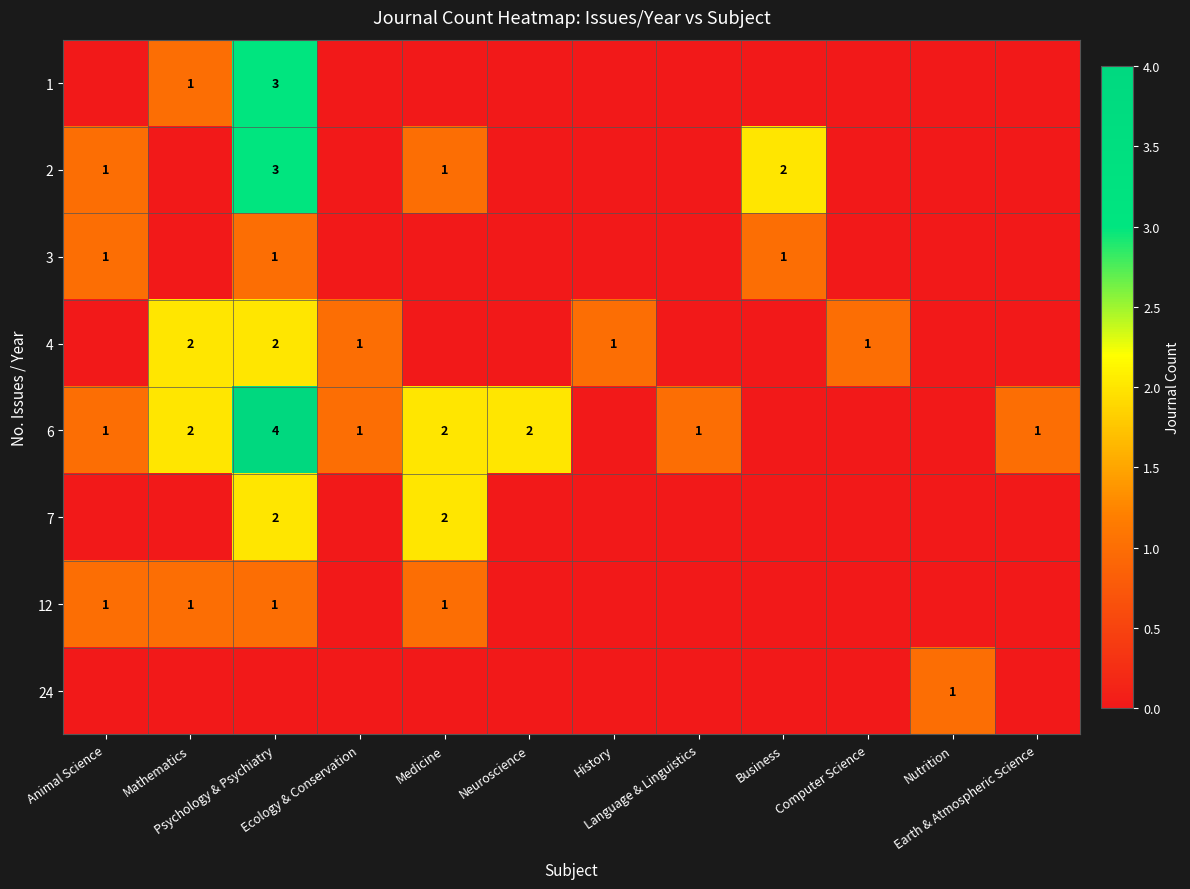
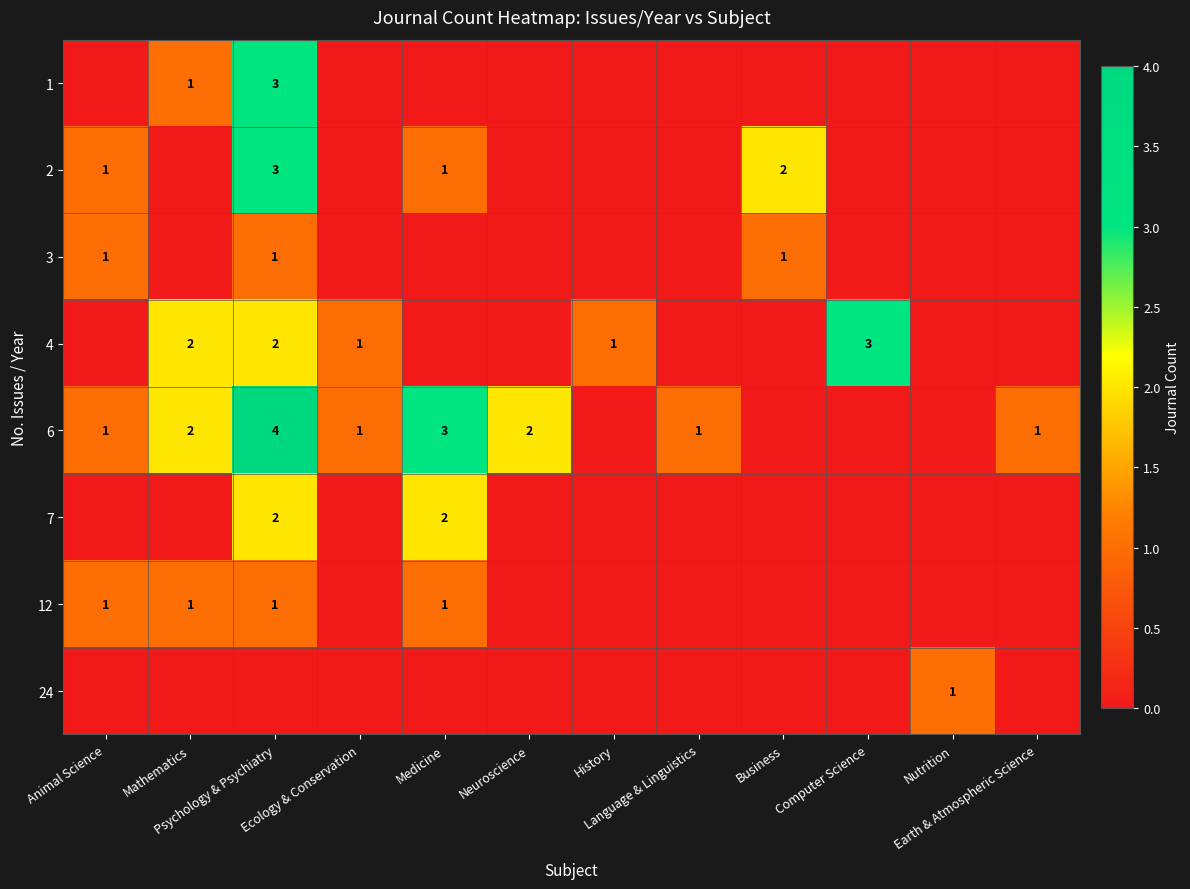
4, Computer Science: 1 -> 3
6, Medicine: 2 -> 3
